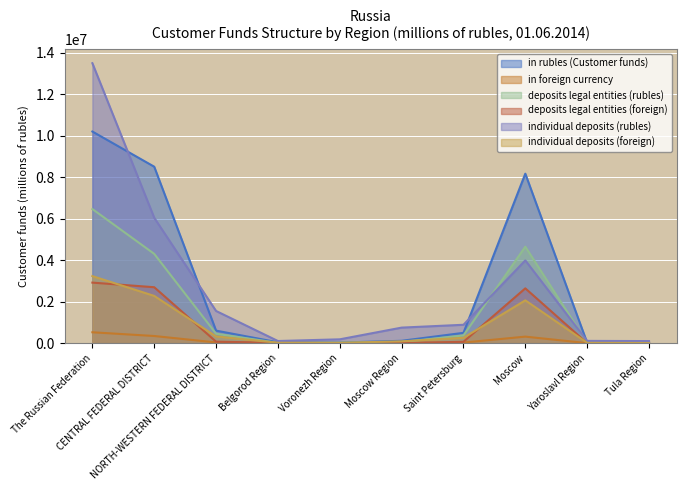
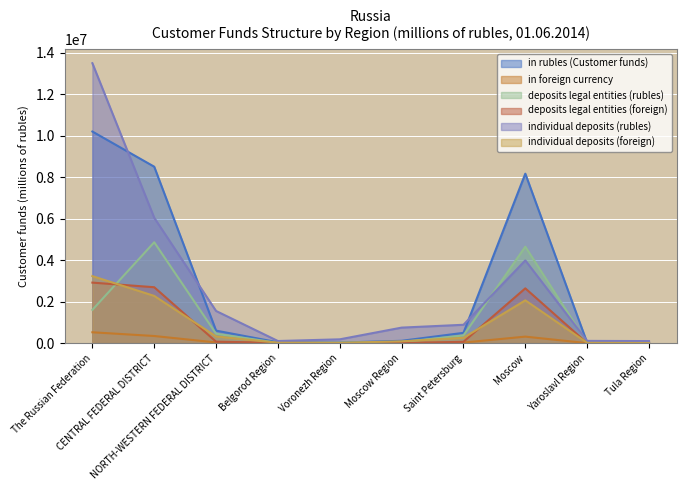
deposits legal entities (rubles), The Russian Federation: 6500000 -> 1600000
deposits legal entities (rubles), CENTRAL FEDERAL DISTRICT: 4300000 -> 4900000
